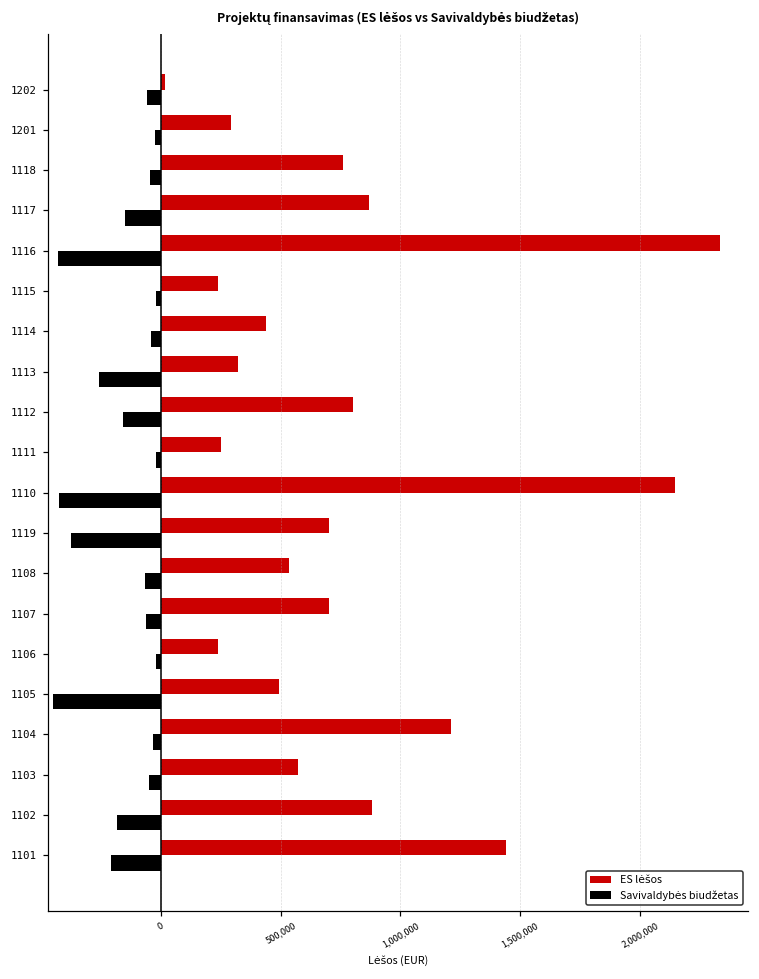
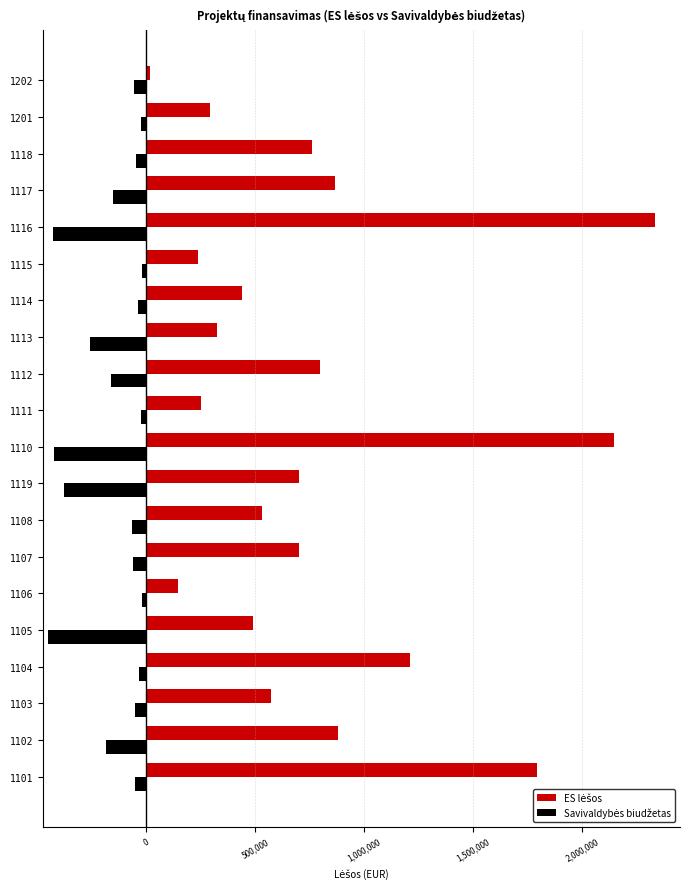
ES lėšos, 1106: 240,000 -> 150,000
ES lėšos, 1101: 1,440,000 -> 1,800,000
Savivaldybės biudžetas, 1101: -210,000 -> -50,000
